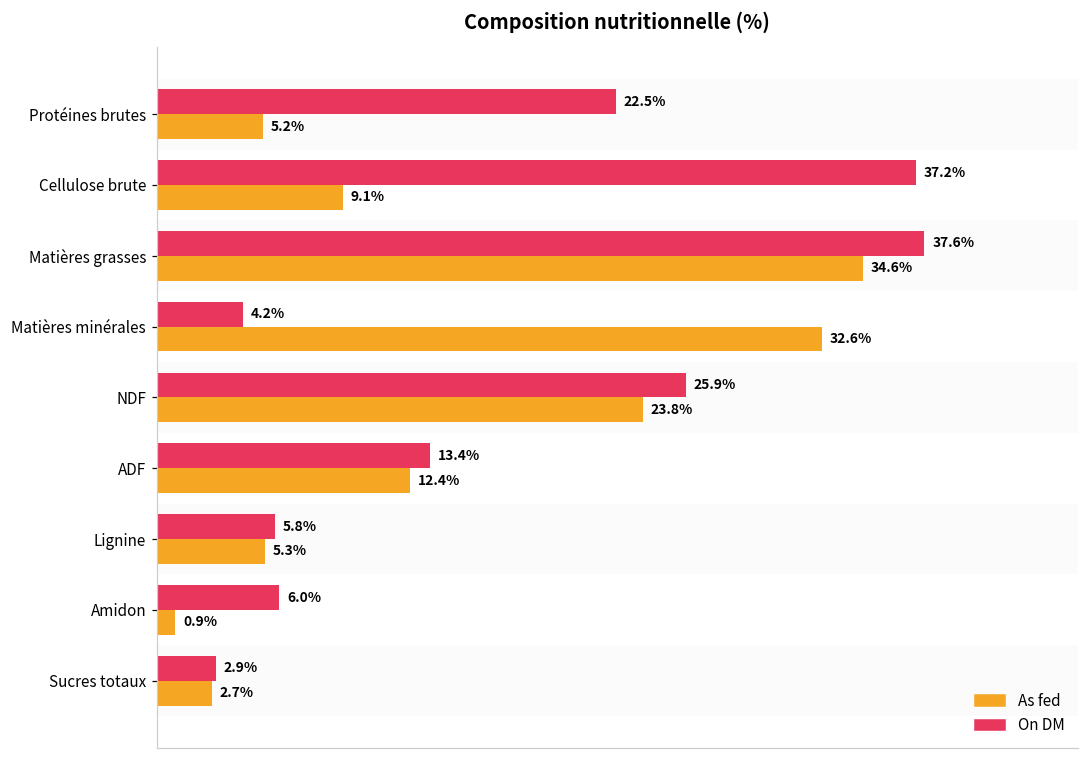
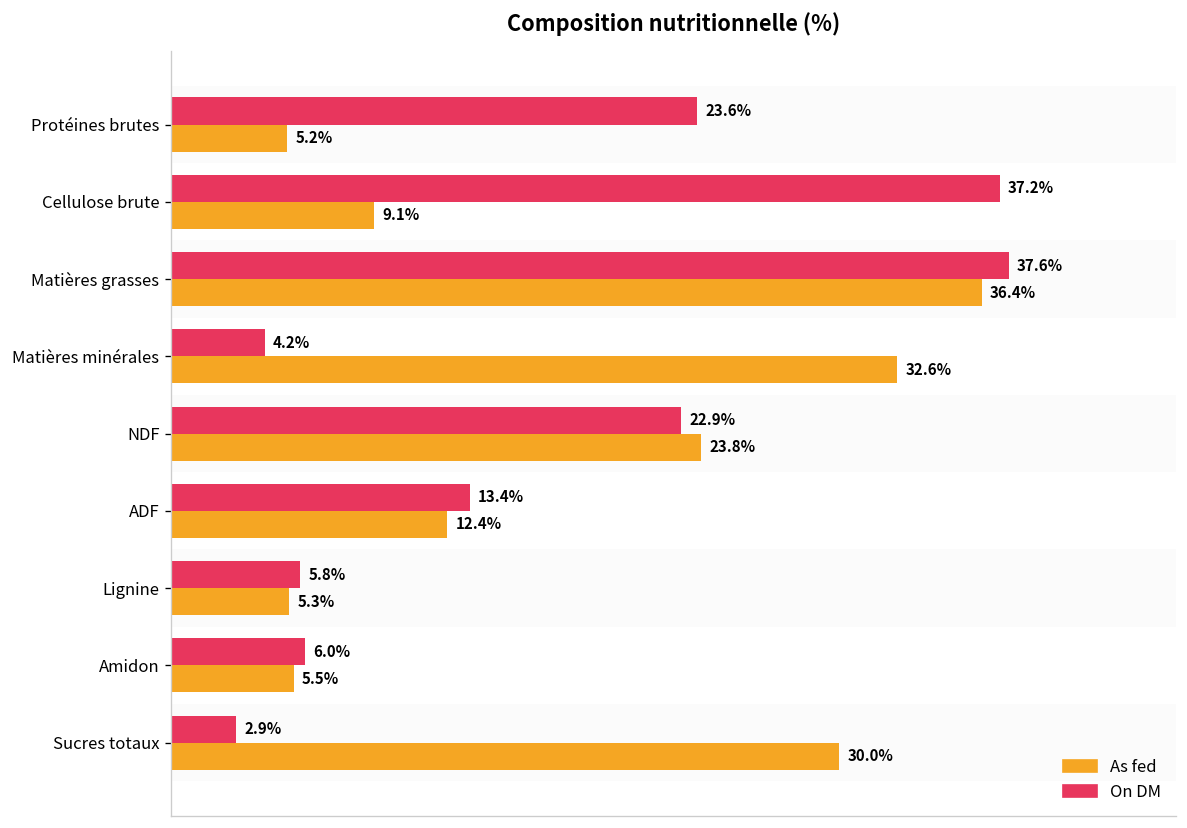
On DM, Protéines brutes: 22.5% -> 23.6%
As fed, Matières grasses: 34.6% -> 36.4%
On DM, NDF: 25.9% -> 22.9%
As fed, Amidon: 0.9% -> 5.5%
As fed, Sucres totaux: 2.7% -> 30.0%
